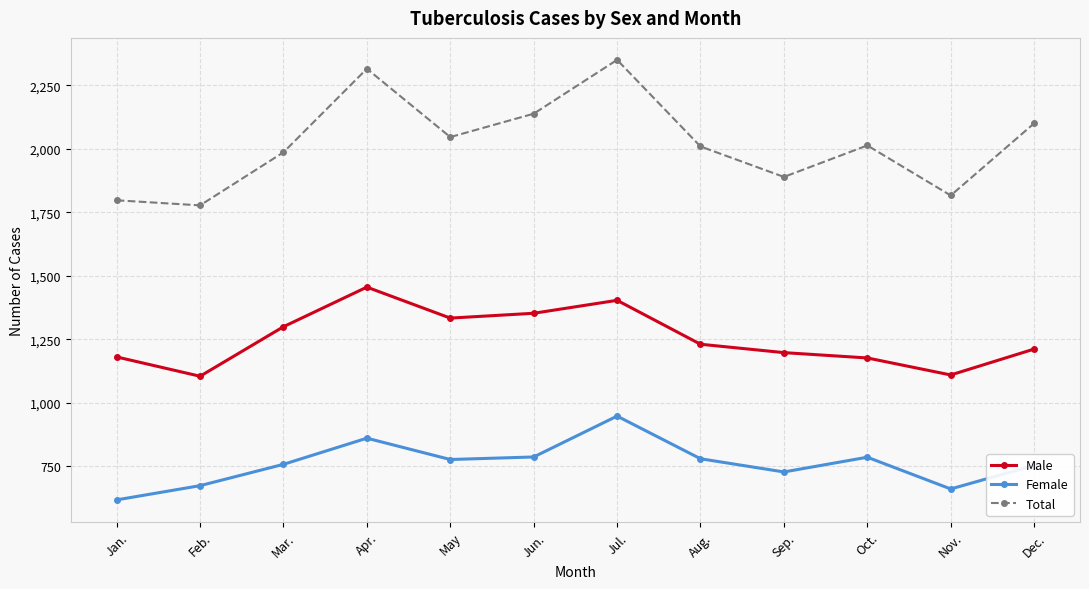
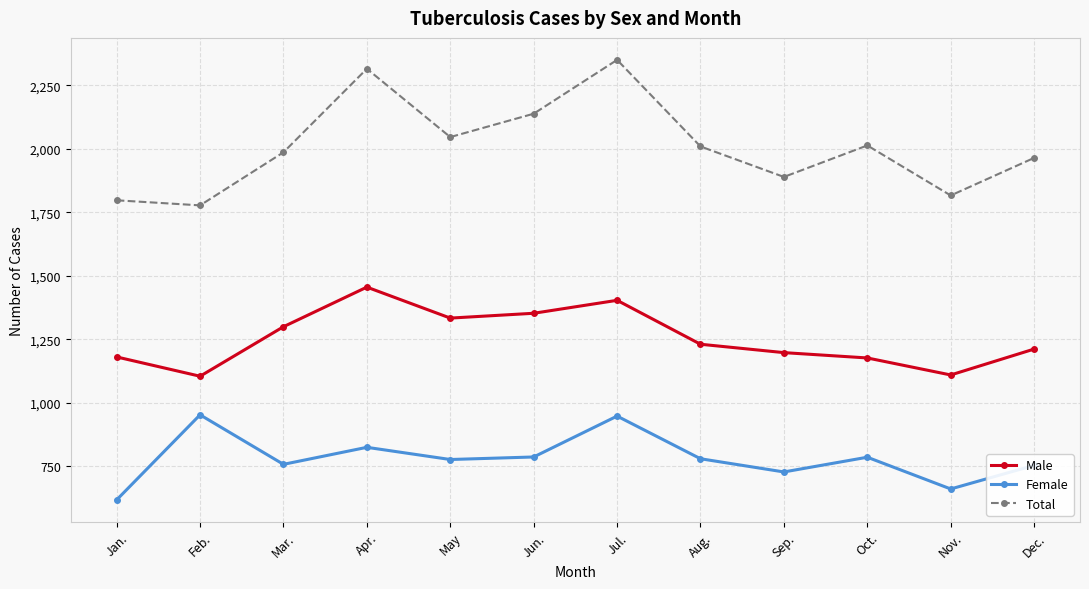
Female, Feb.: 670 -> 950
Female, Apr.: 860 -> 820
Total, Dec.: 2,100 -> 1,960
